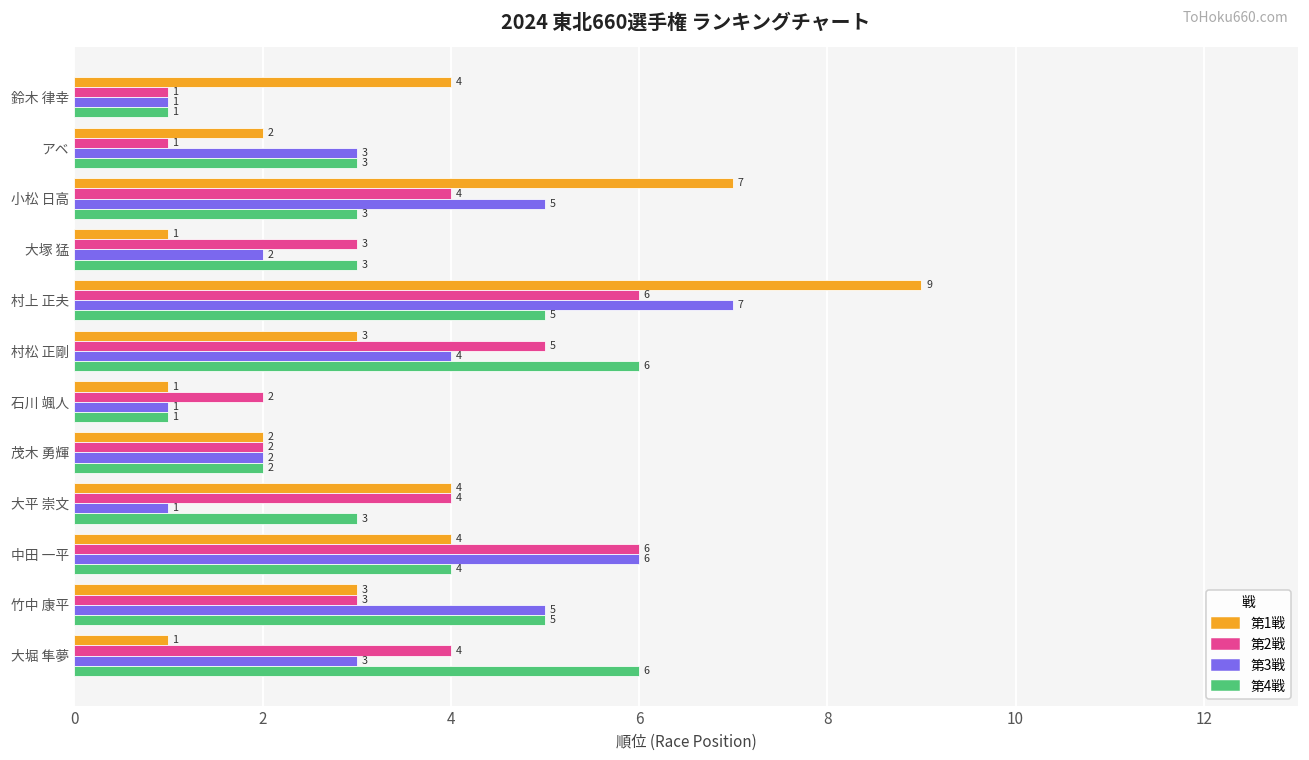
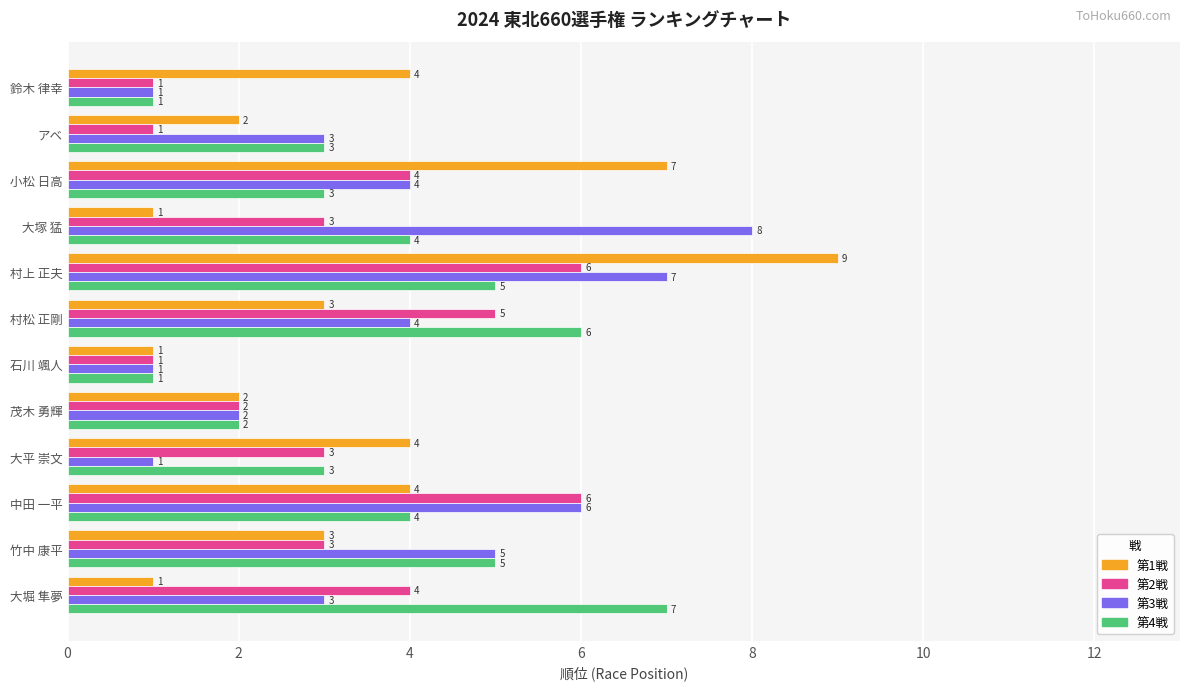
第3戦, 小松 日高: 5 -> 4
第3戦, 大塚 猛: 2 -> 8
第4戦, 大塚 猛: 3 -> 4
第2戦, 石川 颯人: 2 -> 1
第2戦, 大平 崇文: 4 -> 3
第4戦, 大堀 隼夢: 6 -> 7
